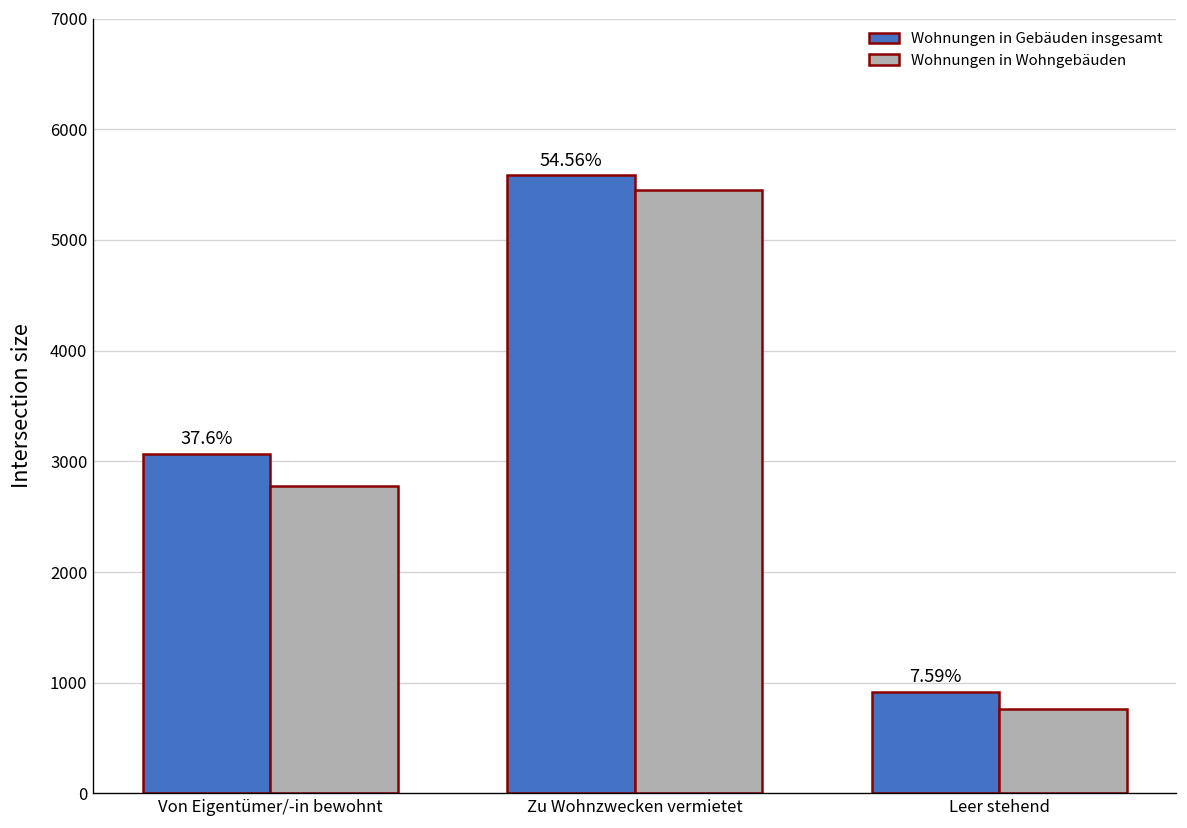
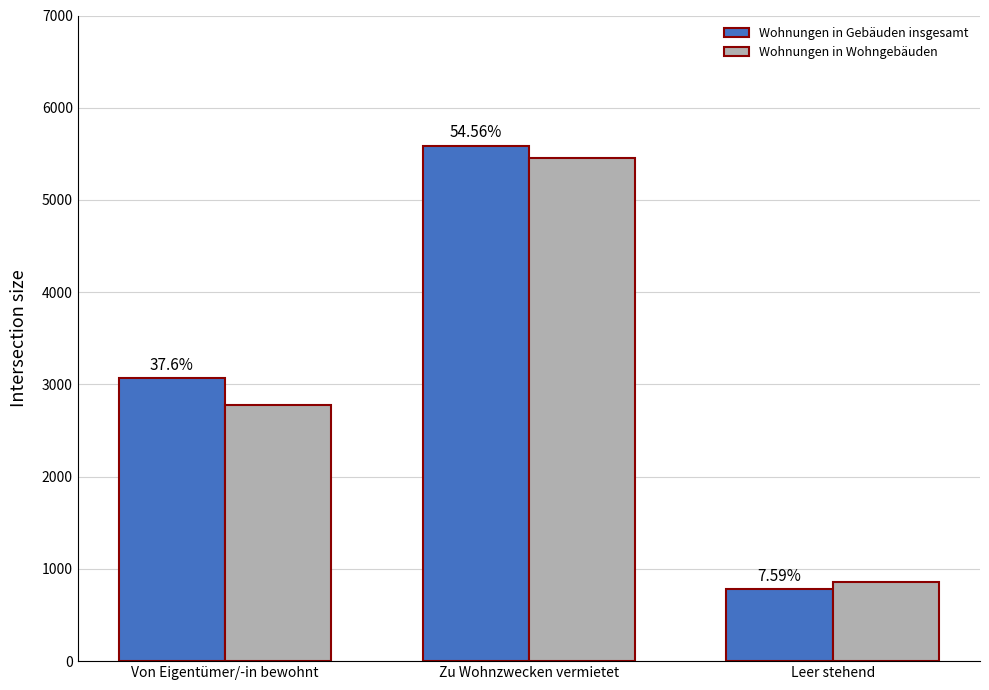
Wohnungen in Gebäuden insgesamt, Leer stehend: 900 -> 800
Wohnungen in Wohngebäuden, Leer stehend: 800 -> 900
